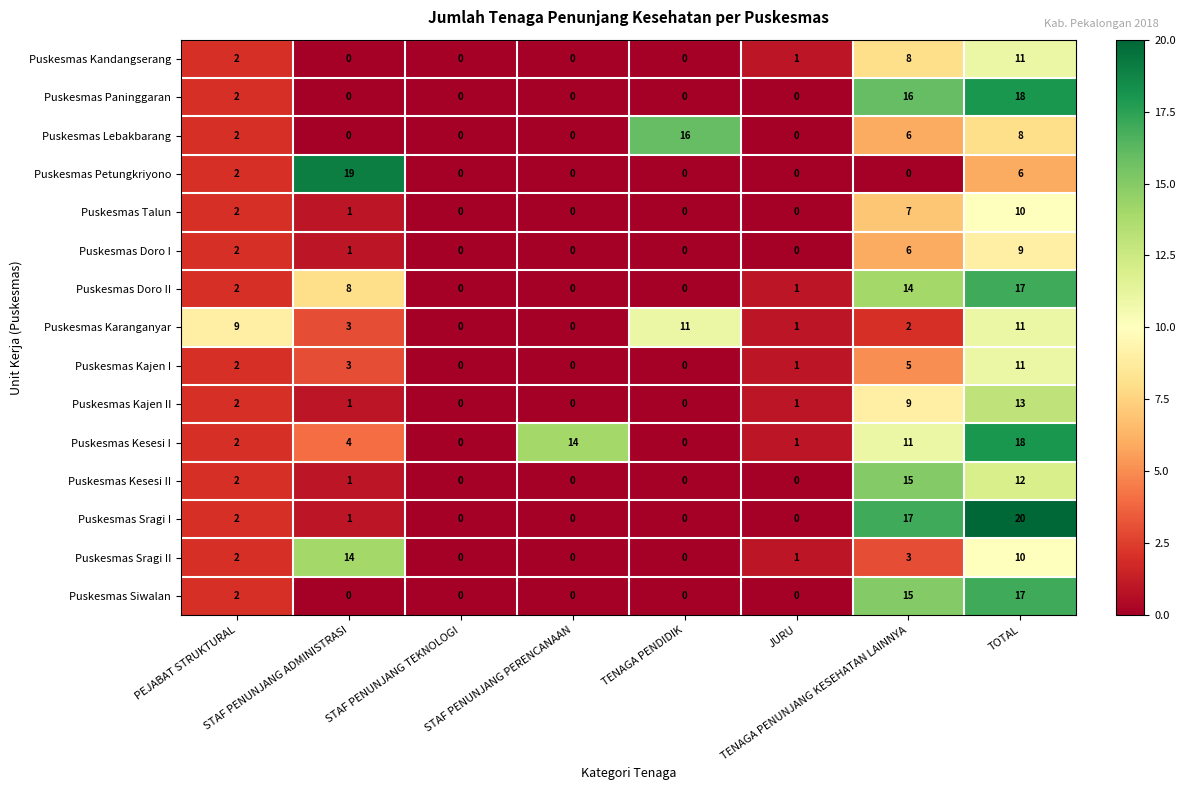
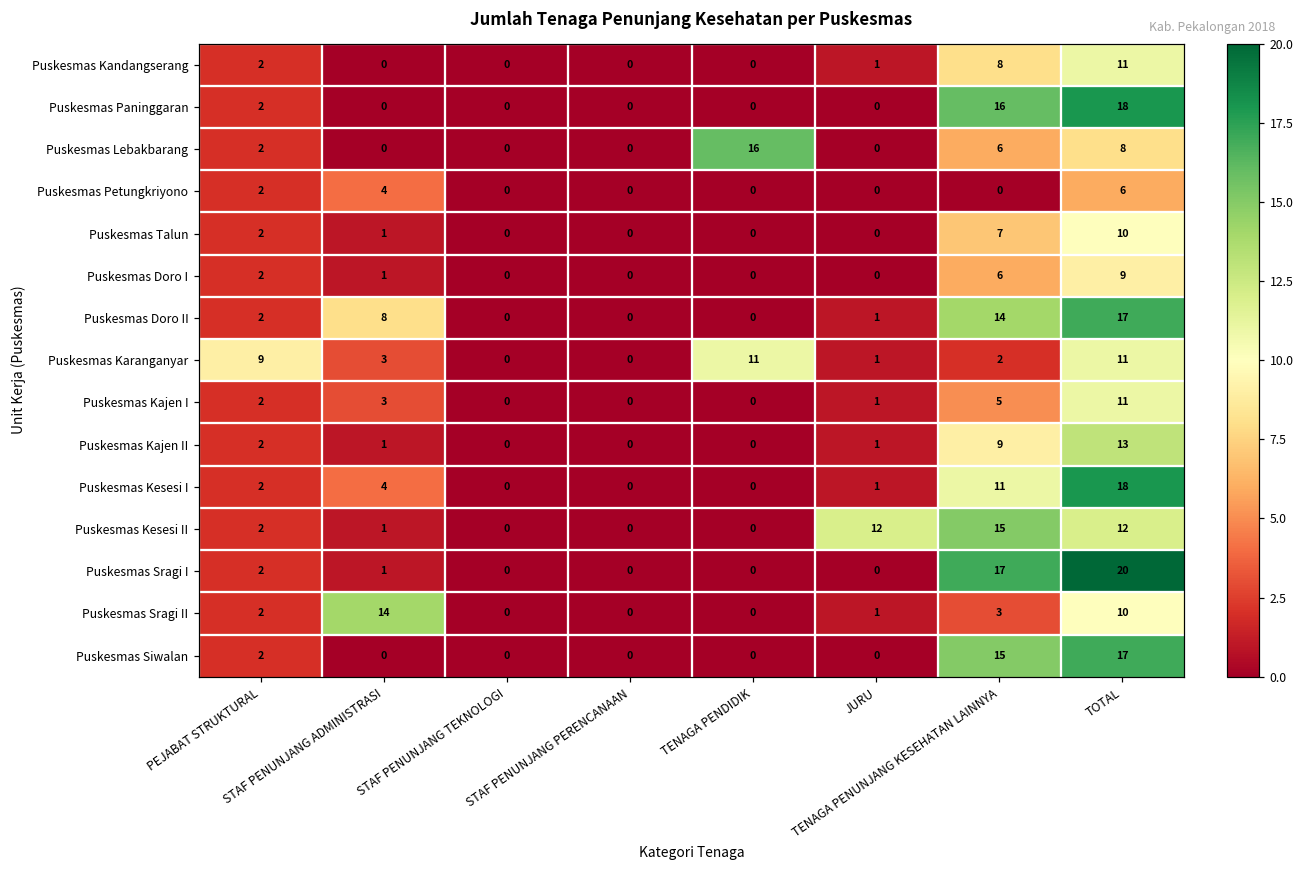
Puskesmas Petungkriyono, STAF PENUNJANG ADMINISTRASI: 19 -> 4
Puskesmas Kesesi I, STAF PENUNJANG PERENCANAAN: 14 -> 0
Puskesmas Kesesi II, JURU: 0 -> 12
